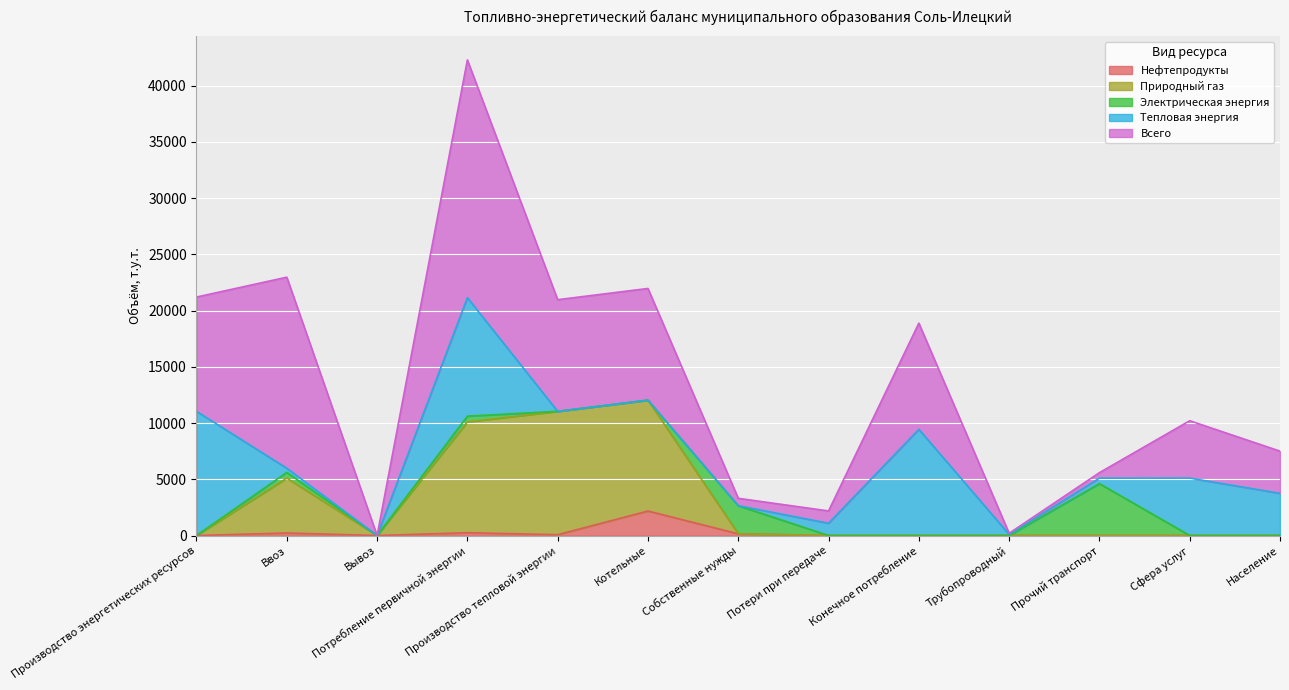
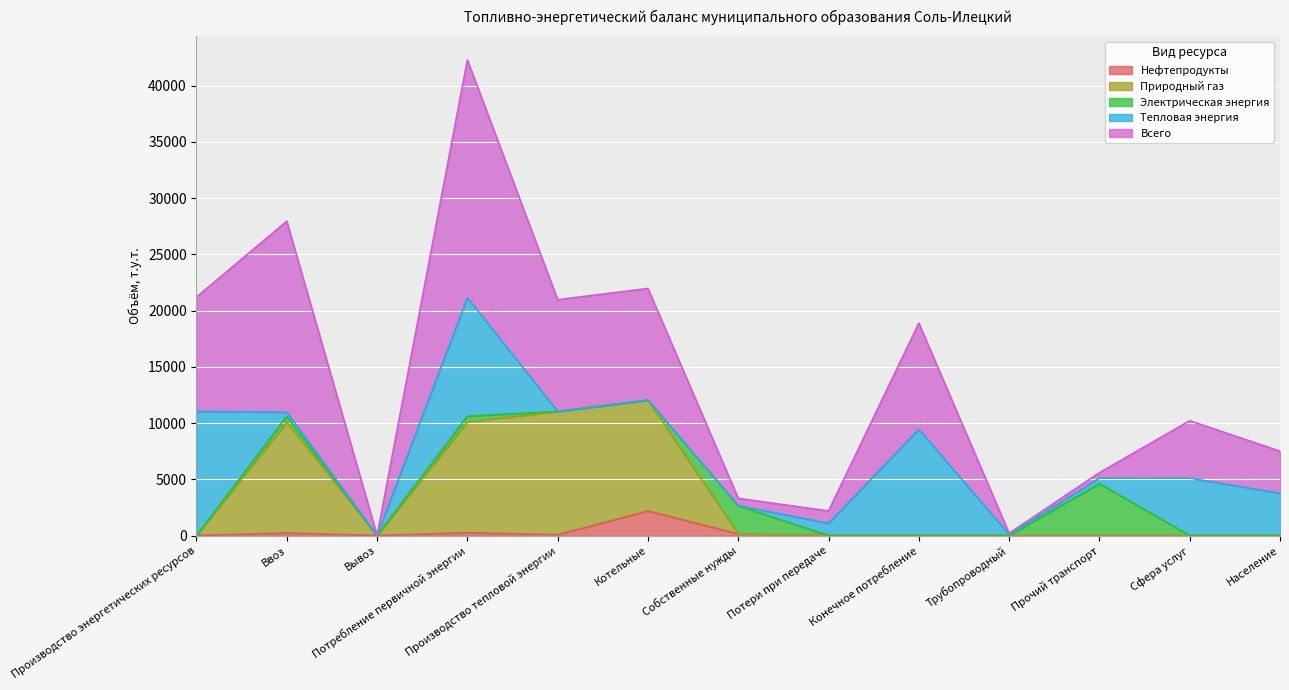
Природный газ, Ввоз: 4900 -> 9900
